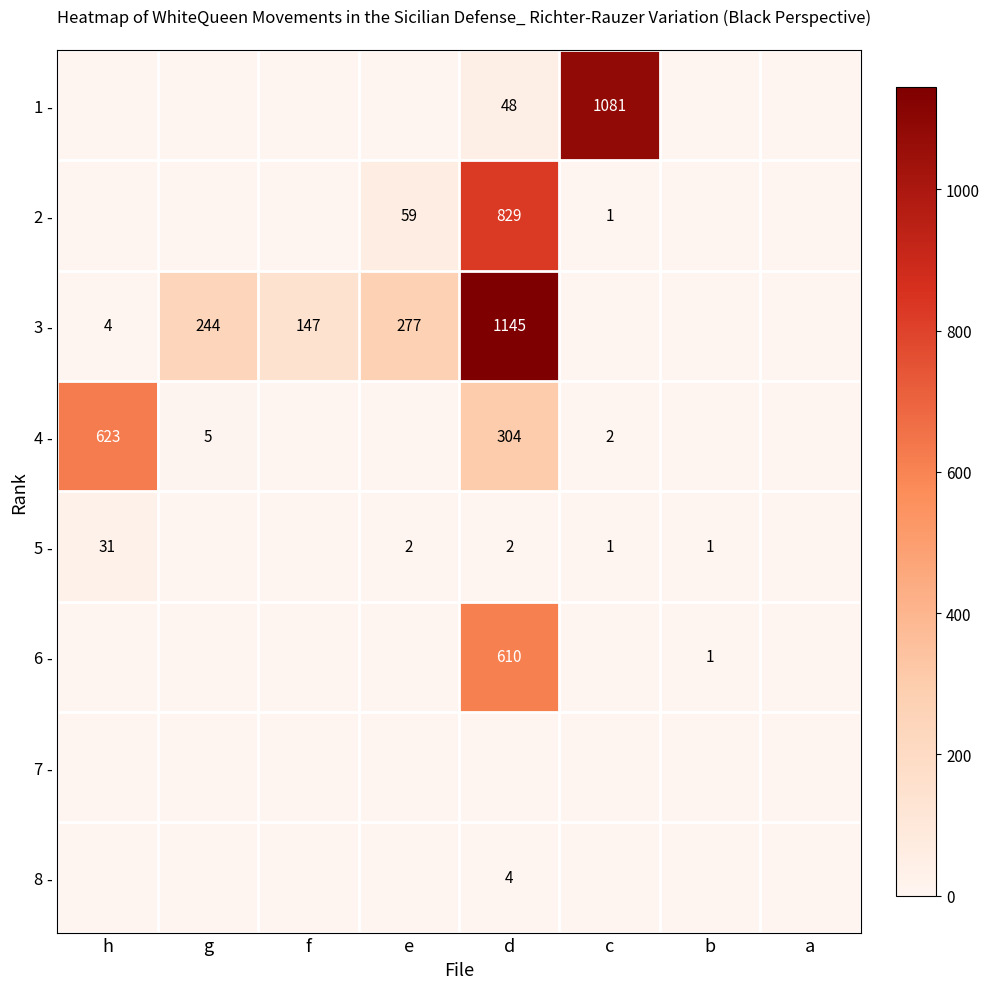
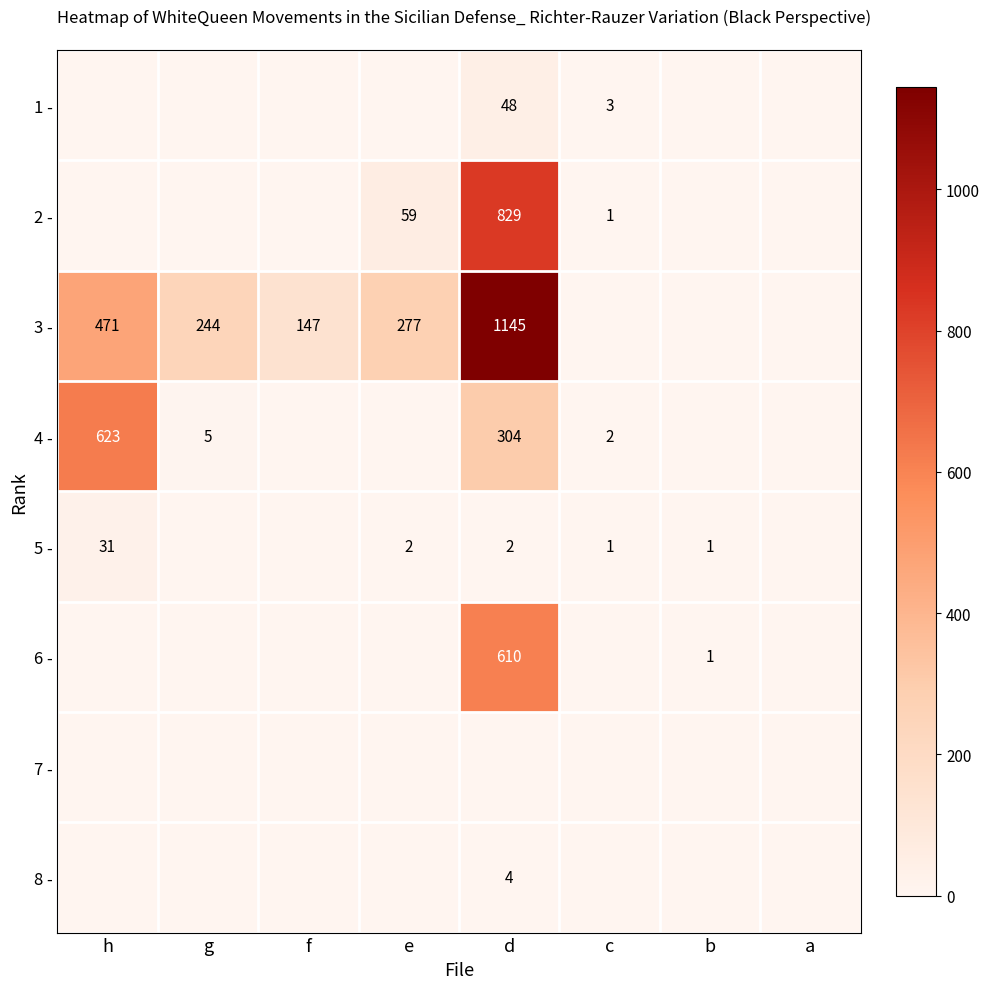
1 -, c: 1081 -> 3
3 -, h: 4 -> 471
